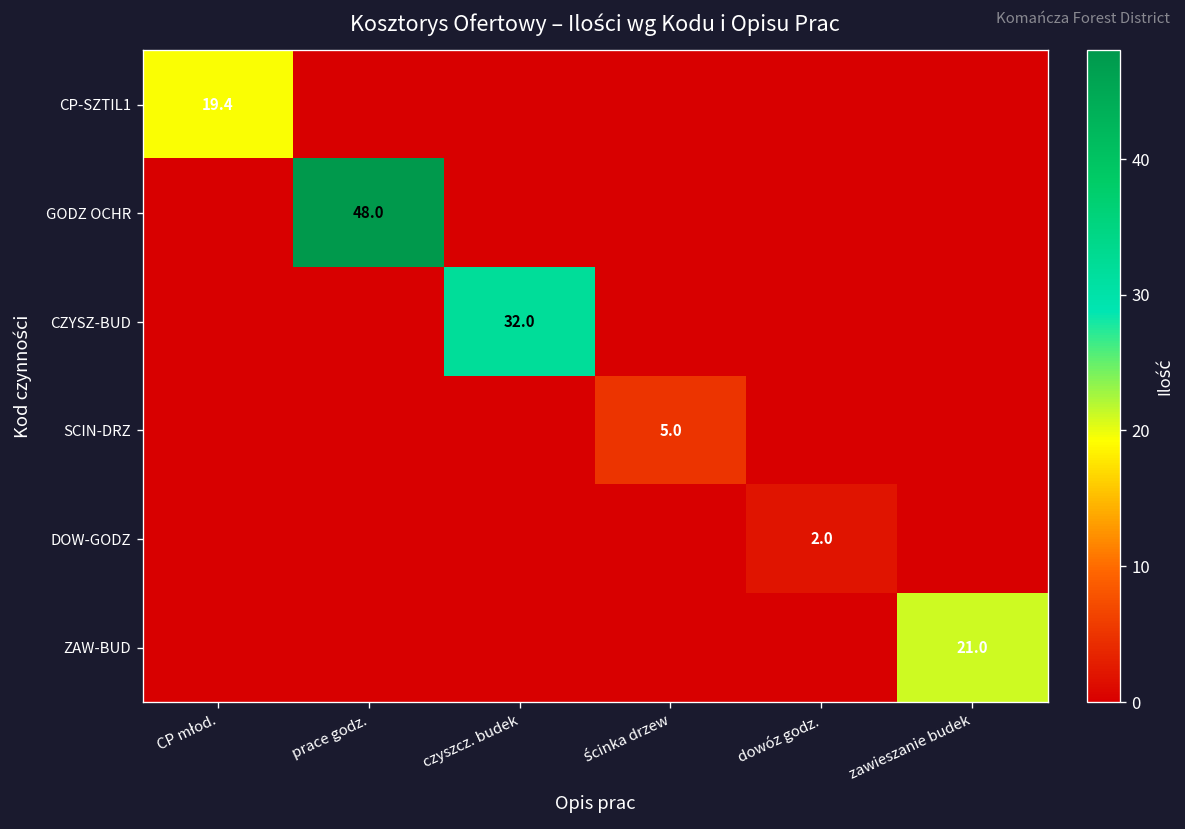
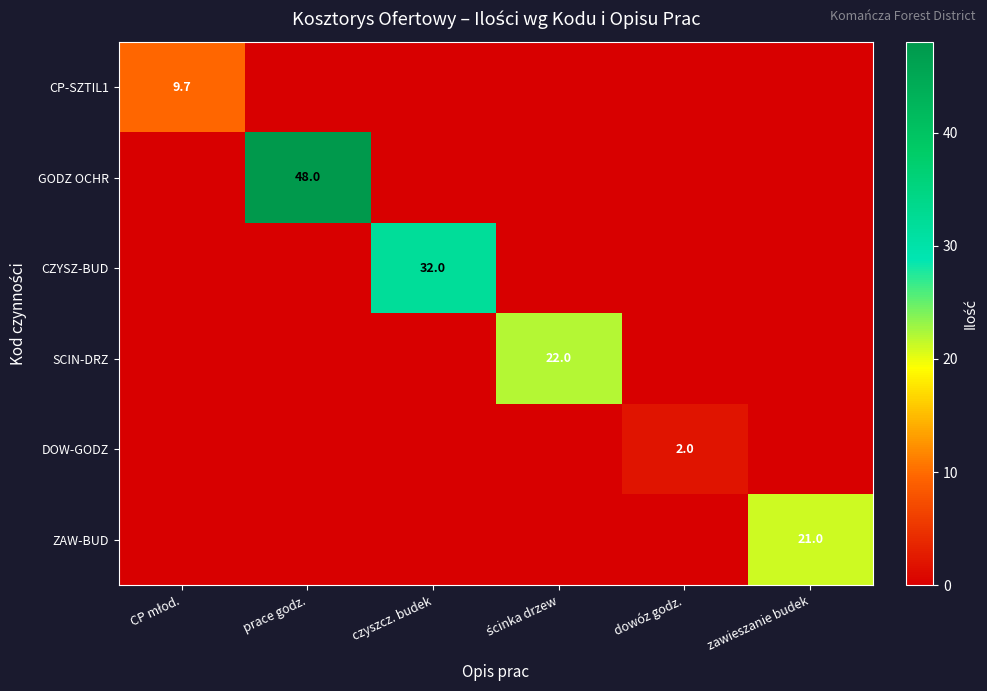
CP-SZTIL1, CP młod.: 19.4 -> 9.7
SCIN-DRZ, ścinka drzew: 5.0 -> 22.0
